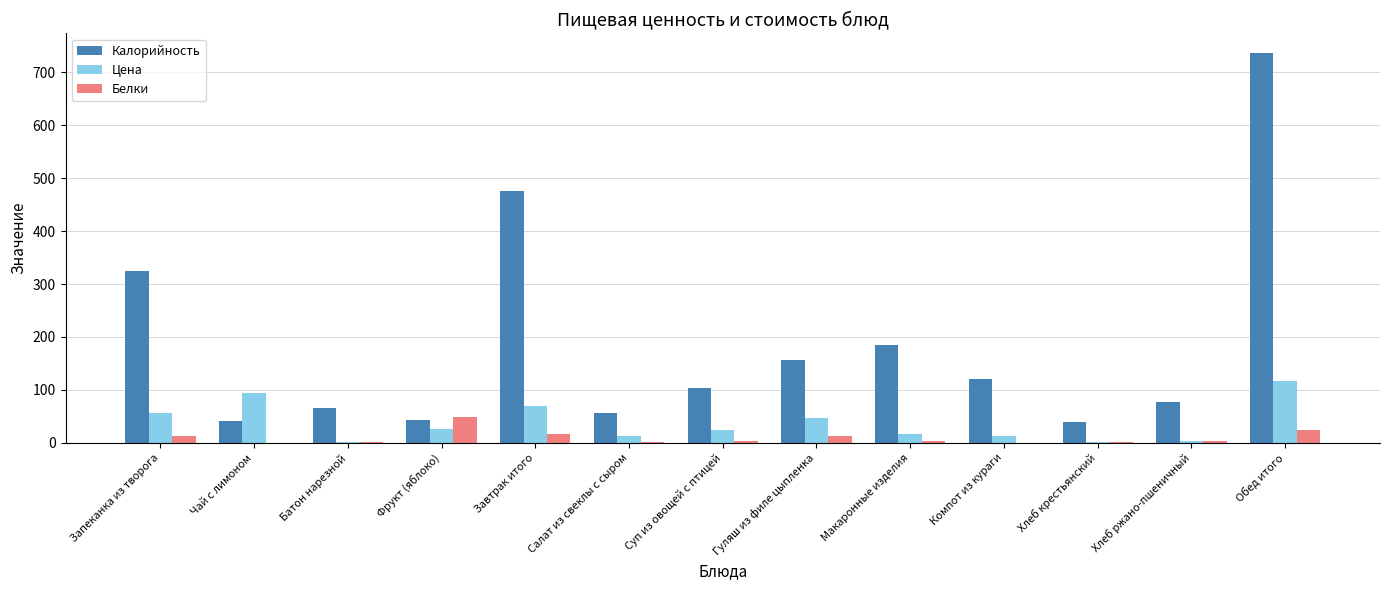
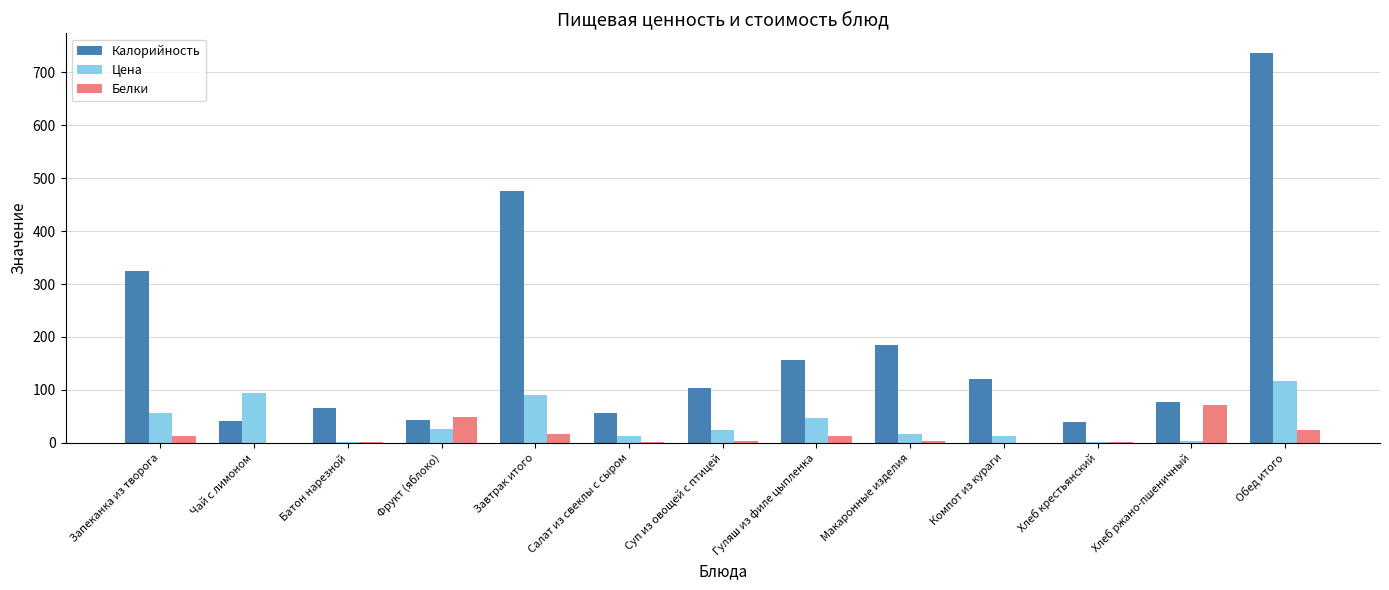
Цена, Завтрак итого: 70 -> 90
Белки, Хлеб ржано-пшеничный: 0 -> 70
